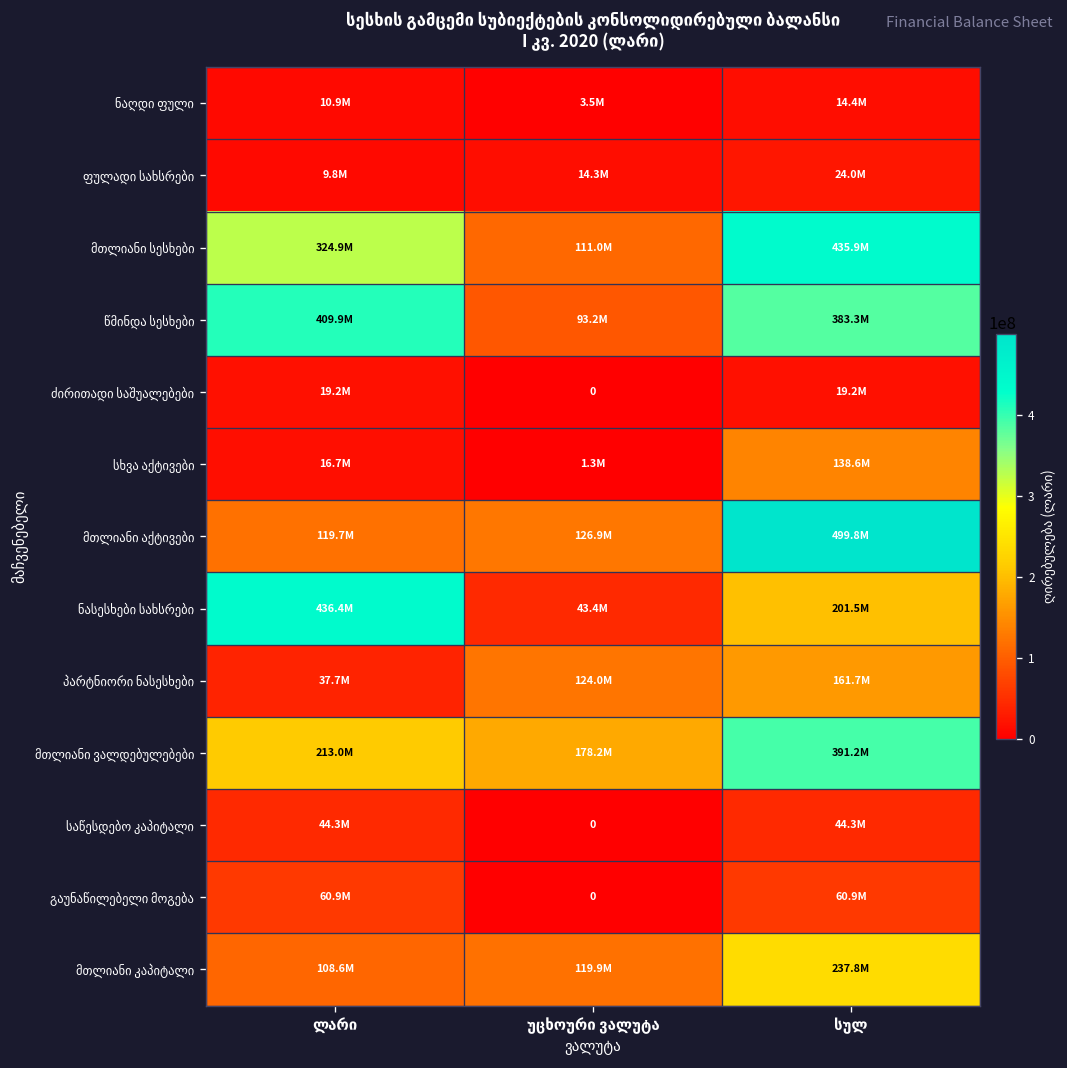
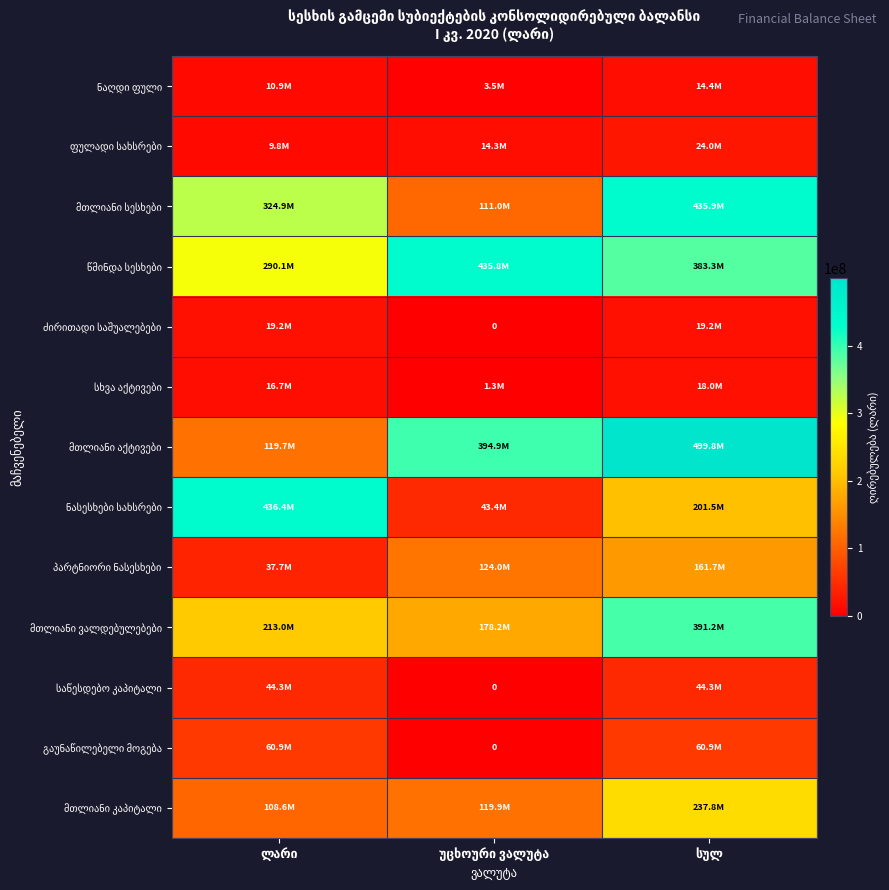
წმინდა სესხები, ლარი: 409.9M -> 290.1M
წმინდა სესხები, უცხოური ვალუტა: 93.2M -> 435.8M
სხვა აქტივები, სულ: 138.6M -> 18.0M
მთლიანი აქტივები, უცხოური ვალუტა: 126.9M -> 394.9M
